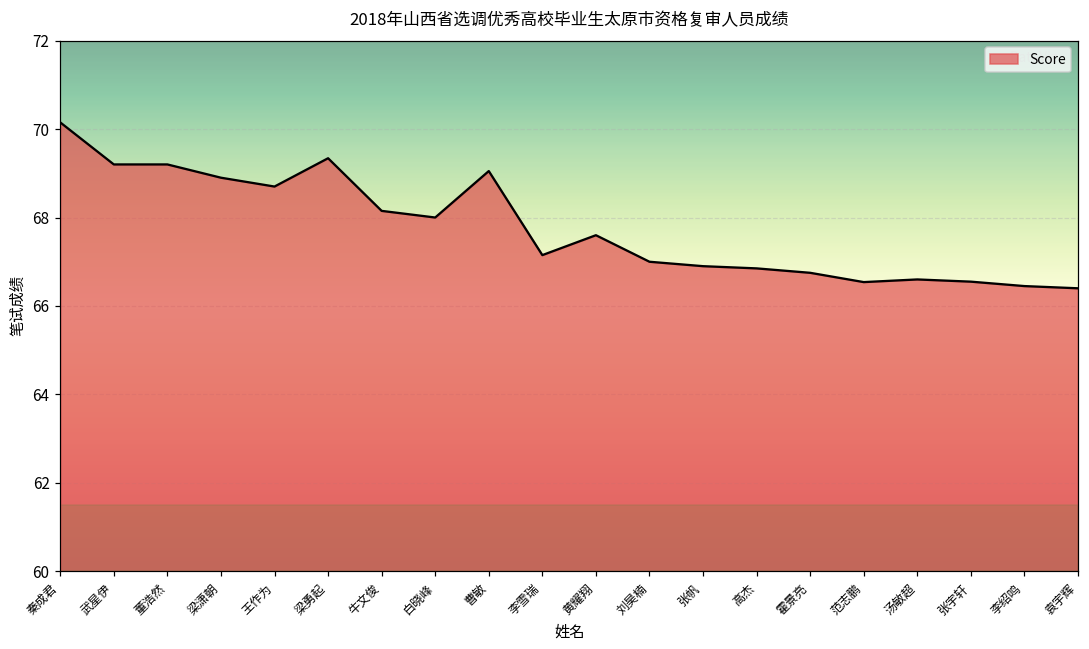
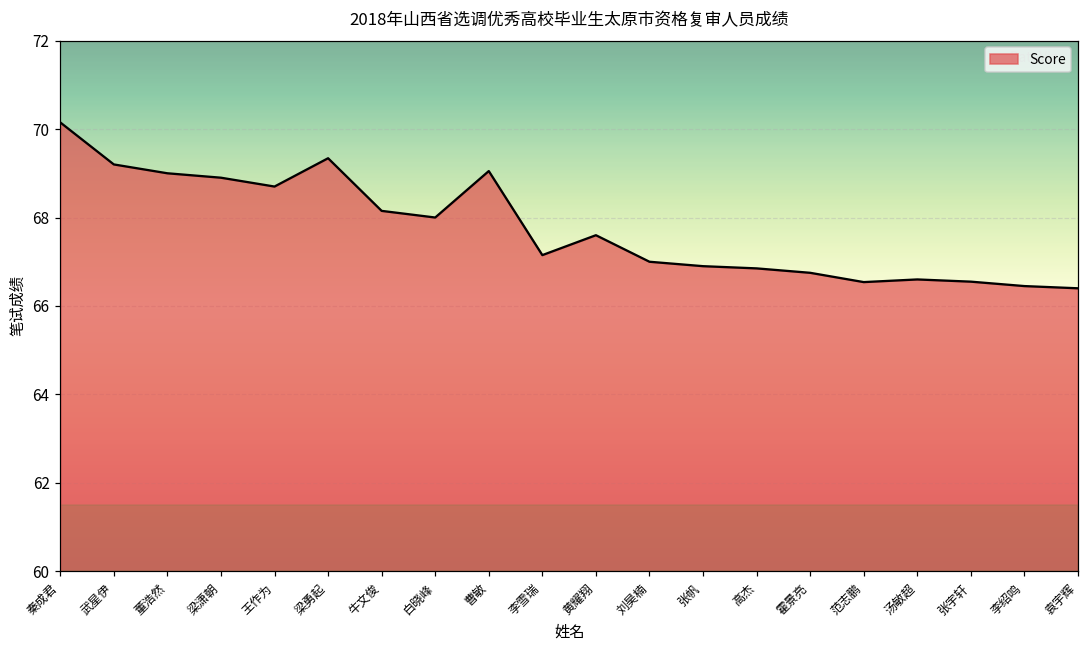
董浩然: 69.2 -> 69.0
